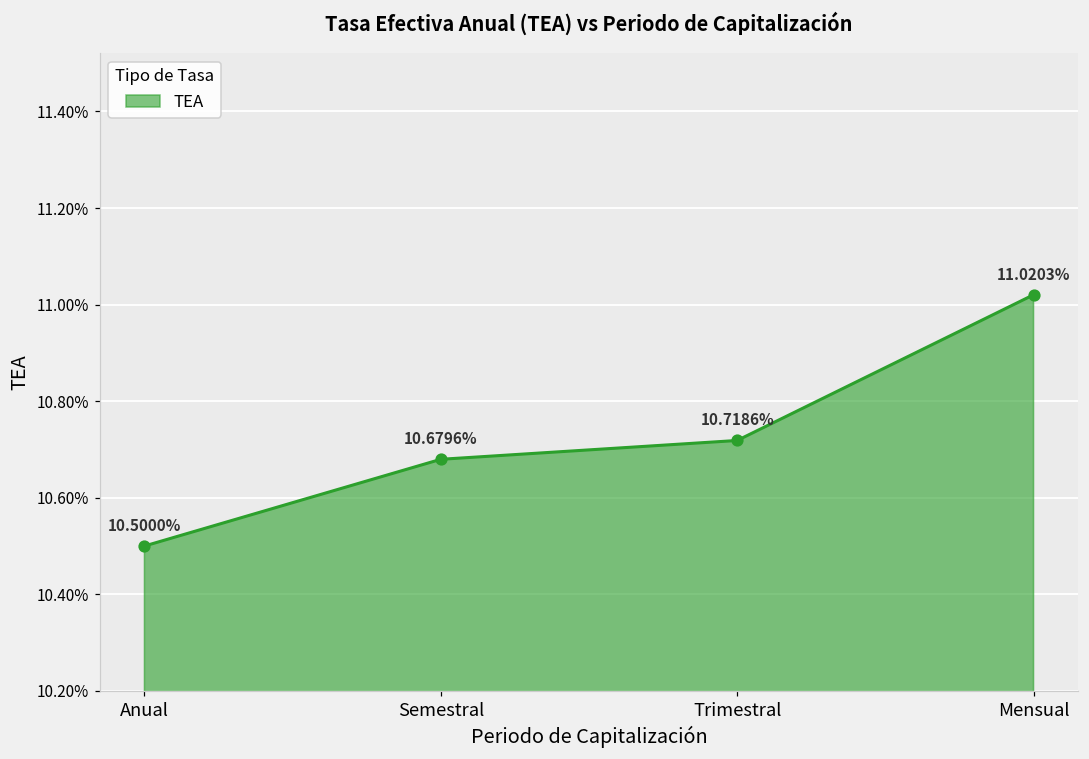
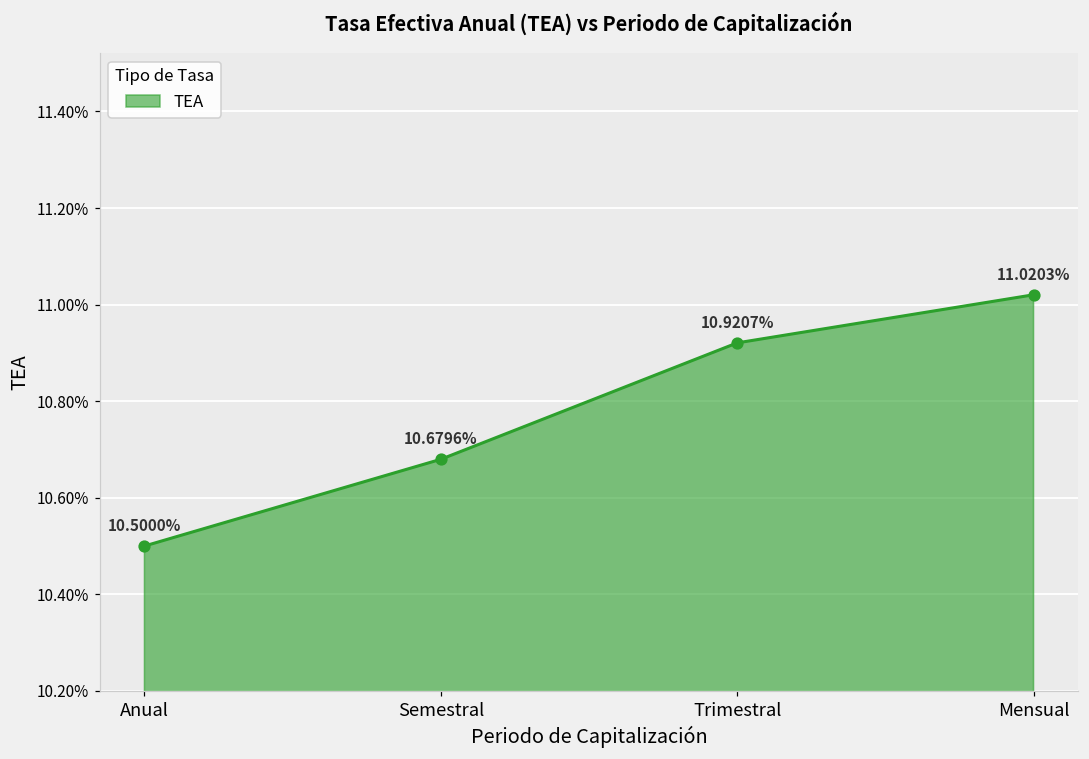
Trimestral: 10.7186% -> 10.9207%
